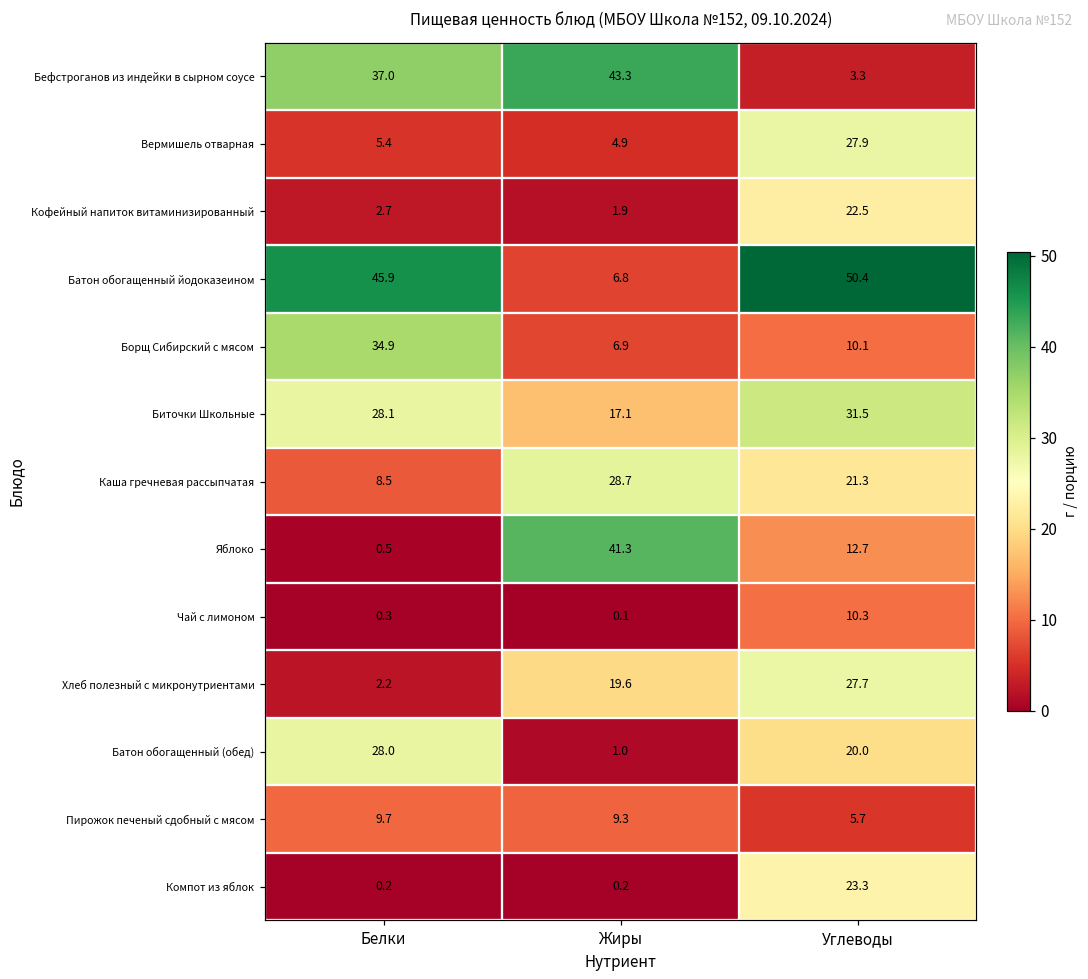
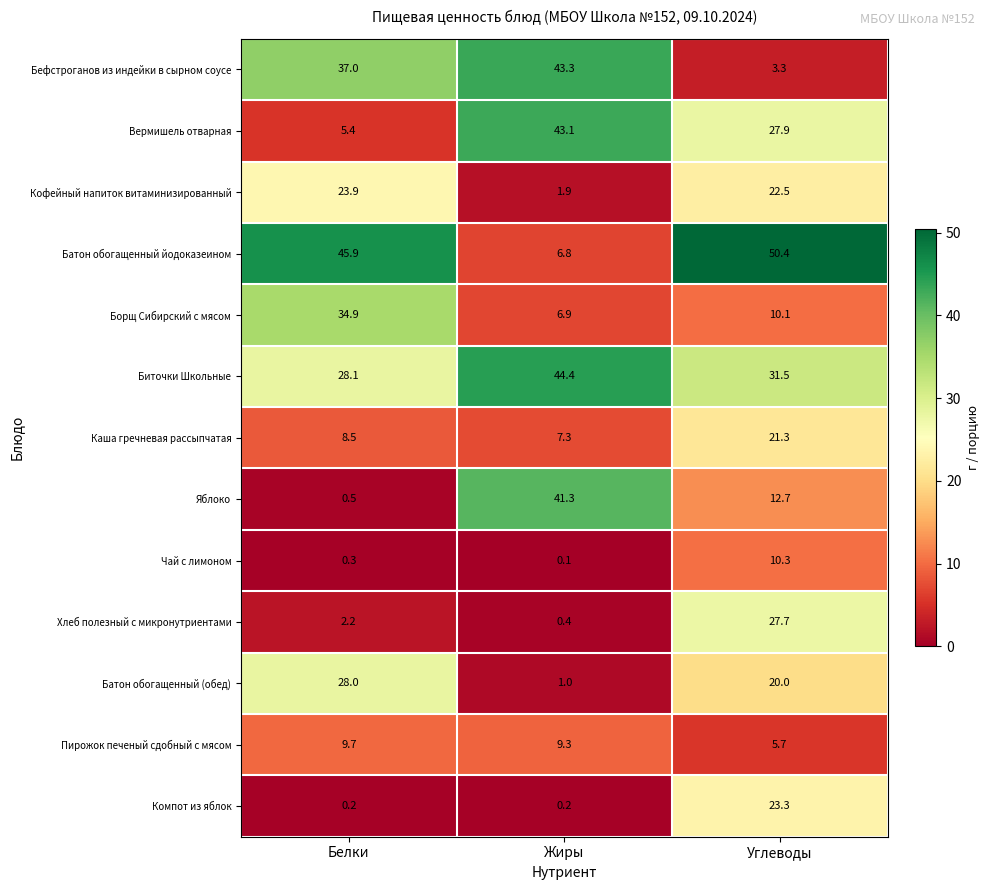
Вермишель отварная, Жиры: 4.9 -> 43.1
Кофейный напиток витаминизированный, Белки: 2.7 -> 23.9
Биточки Школьные, Жиры: 17.1 -> 44.4
Каша гречневая рассыпчатая, Жиры: 28.7 -> 7.3
Хлеб полезный с микронутриентами, Жиры: 19.6 -> 0.4
